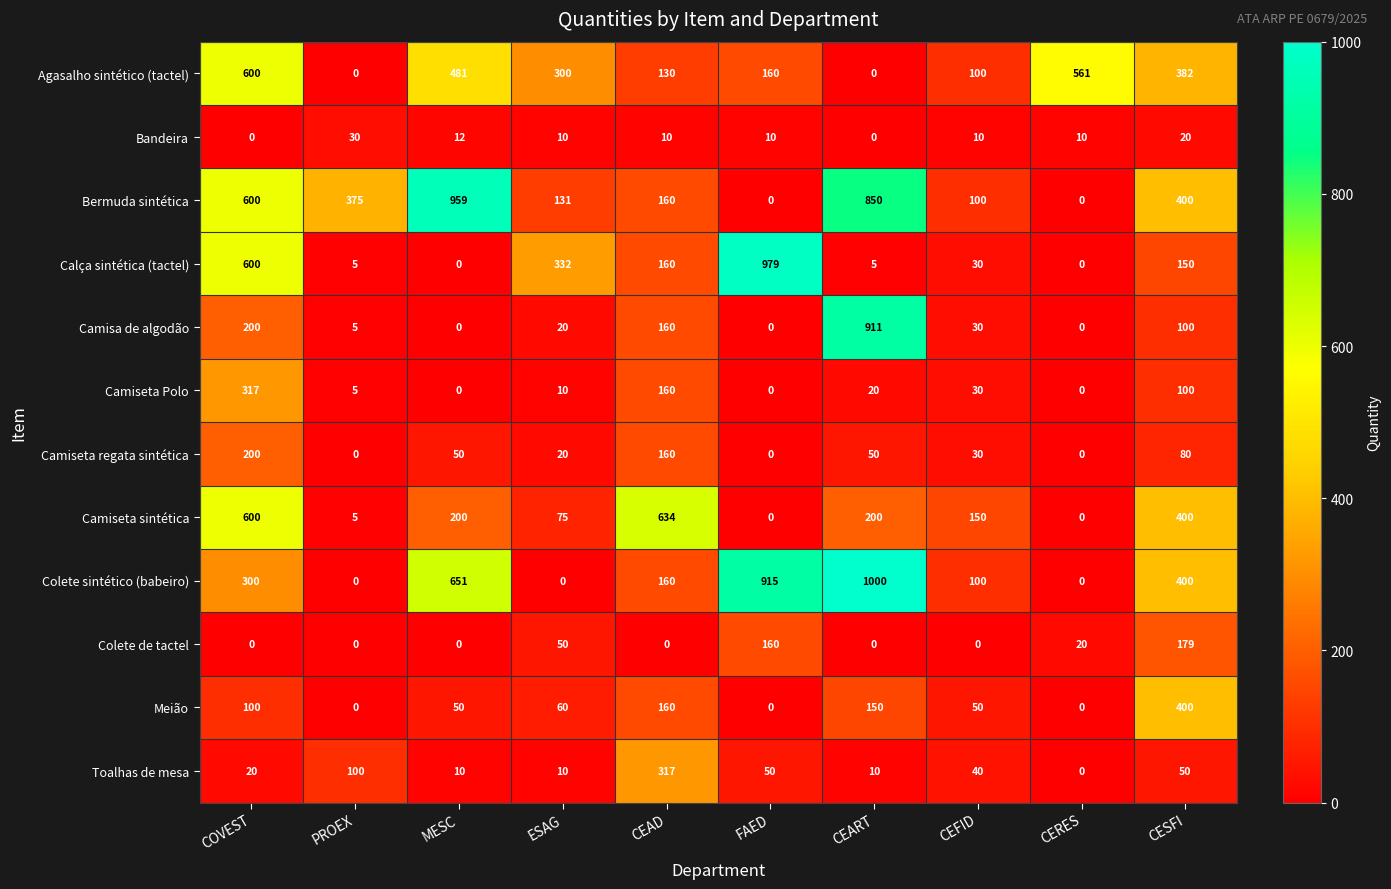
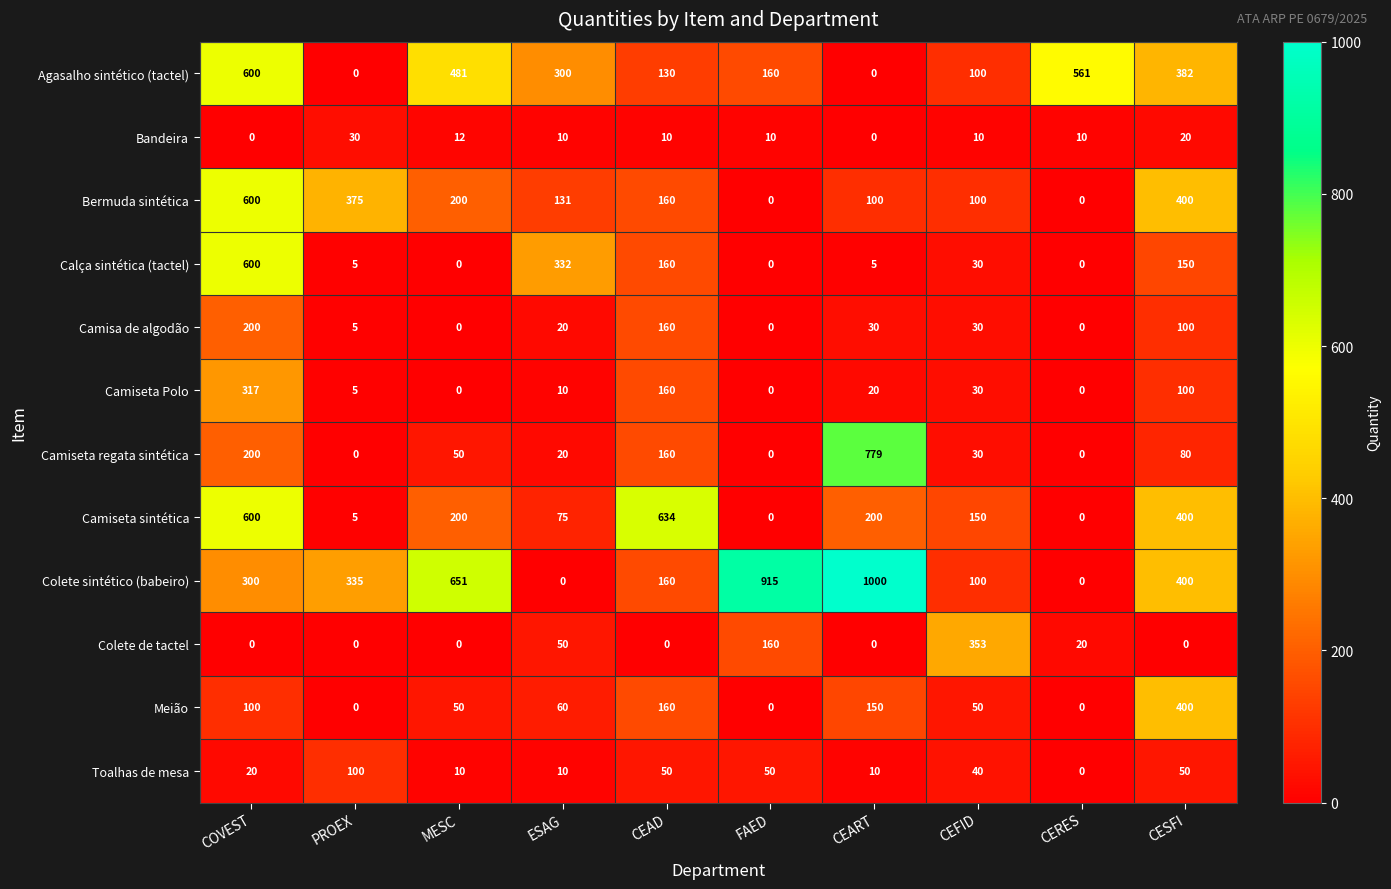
Bermuda sintética, MESC: 959 -> 200
Bermuda sintética, CEART: 850 -> 100
Calça sintética (tactel), FAED: 979 -> 0
Camisa de algodão, CEART: 911 -> 30
Camiseta regata sintética, CEART: 50 -> 779
Colete sintético (babeiro), PROEX: 0 -> 335
Colete de tactel, CEFID: 0 -> 353
Colete de tactel, CESFI: 179 -> 0
Toalhas de mesa, CEAD: 317 -> 50
